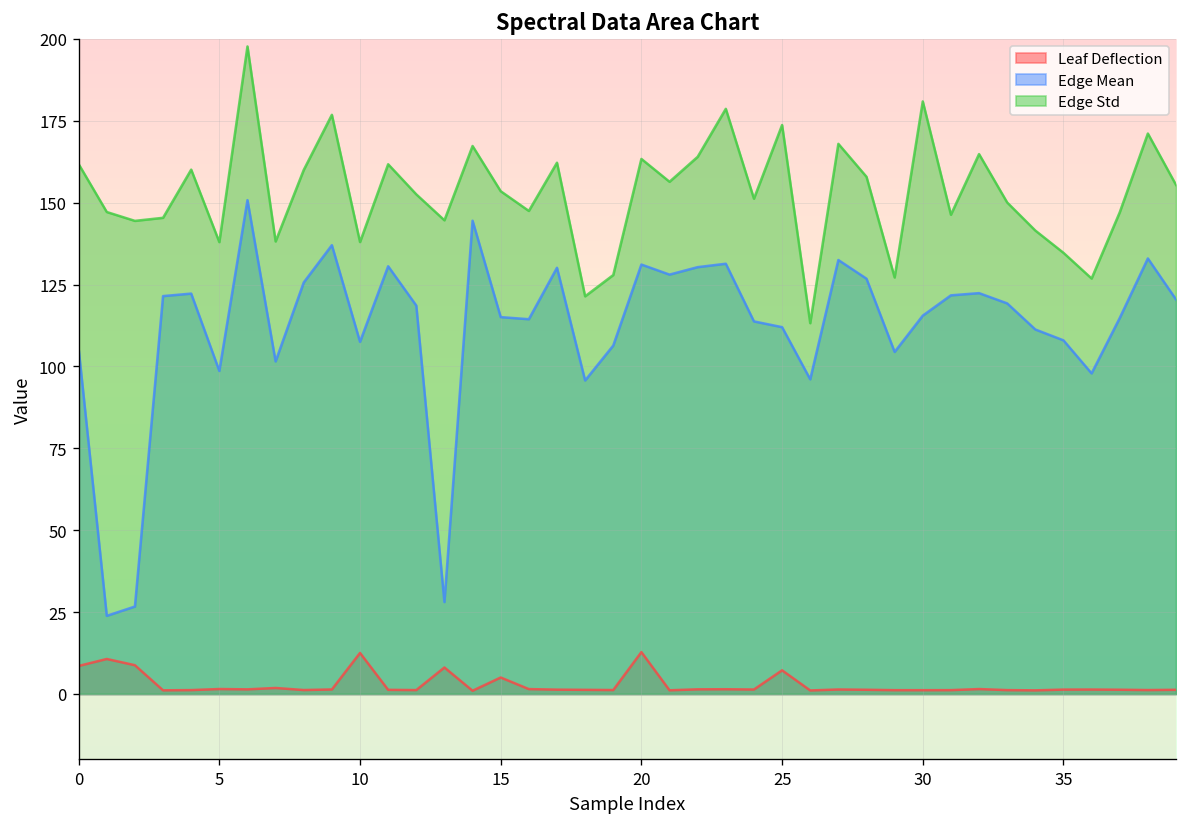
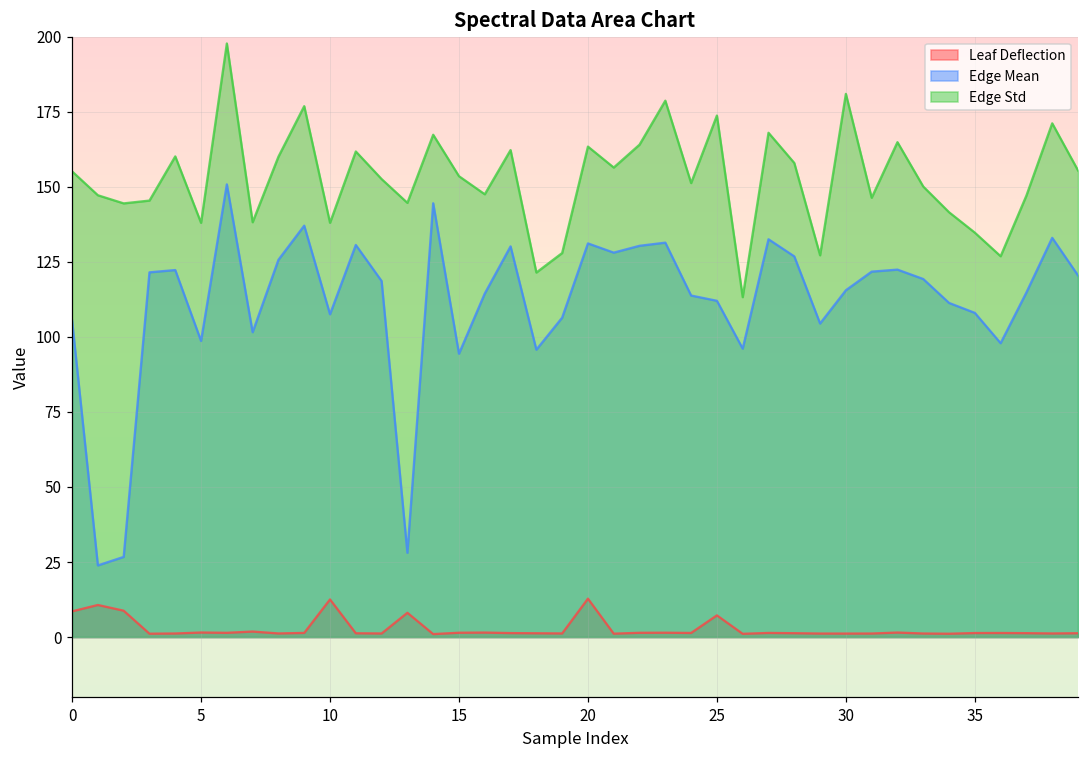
Edge Std, 0: 162 -> 155
Leaf Deflection, 15: 5 -> 1
Edge Mean, 15: 115 -> 94
